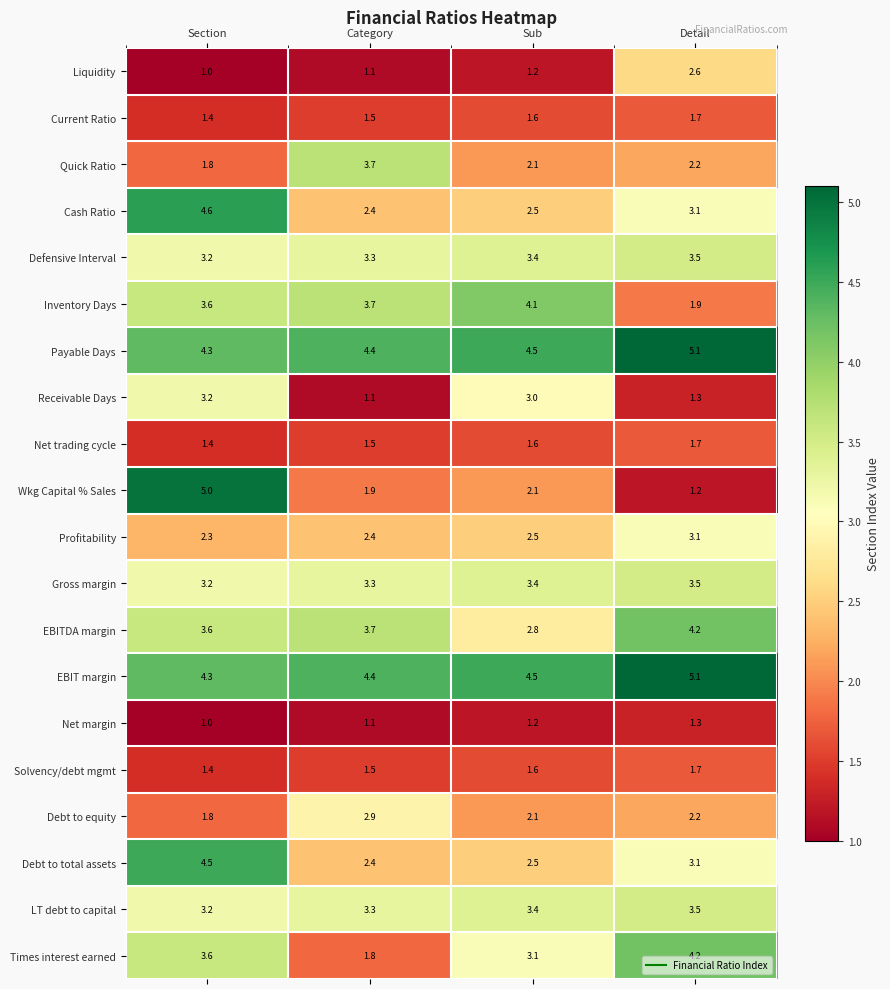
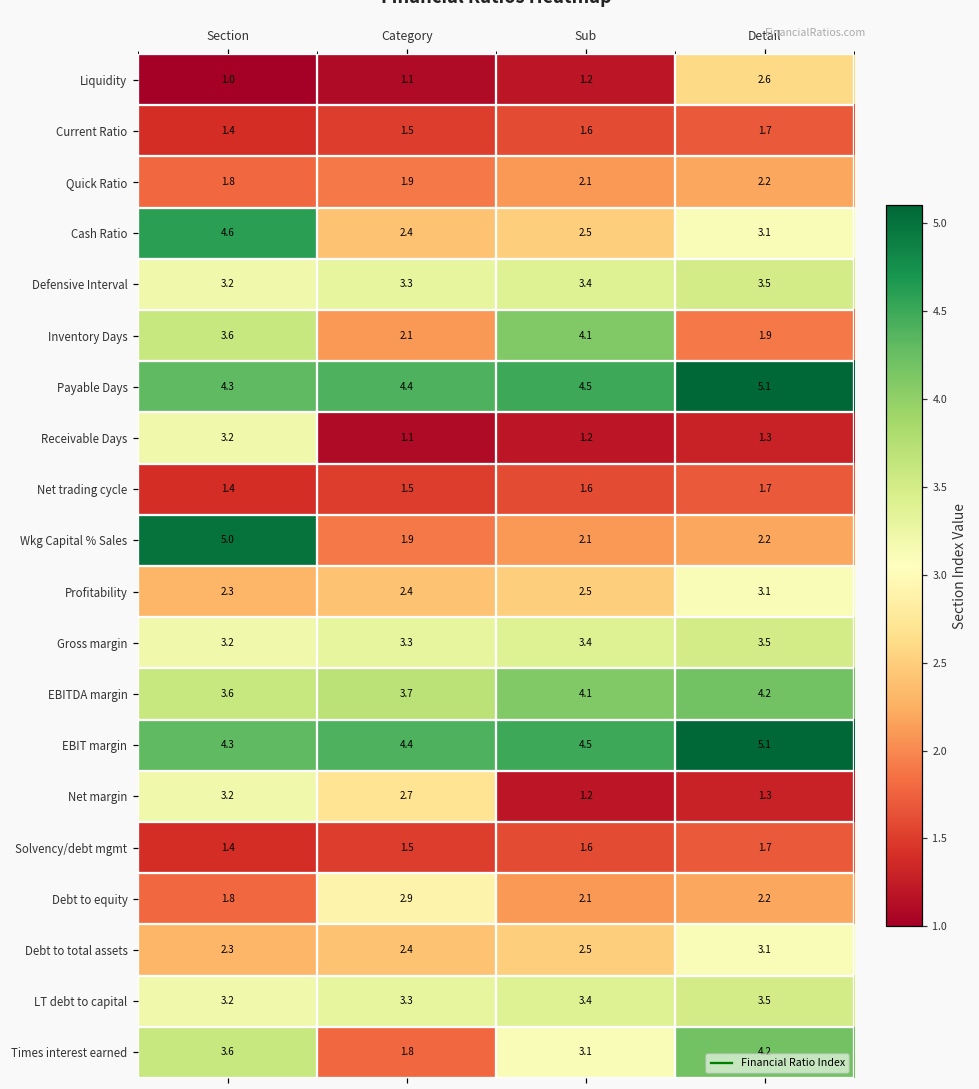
Quick Ratio, Category: 3.7 -> 1.9
Inventory Days, Category: 3.7 -> 2.1
Receivable Days, Sub: 3.0 -> 1.2
Wkg Capital % Sales, Detail: 1.2 -> 2.2
EBITDA margin, Sub: 2.8 -> 4.1
Net margin, Section: 1.0 -> 3.2
Net margin, Category: 1.1 -> 2.7
Debt to total assets, Section: 4.5 -> 2.3
